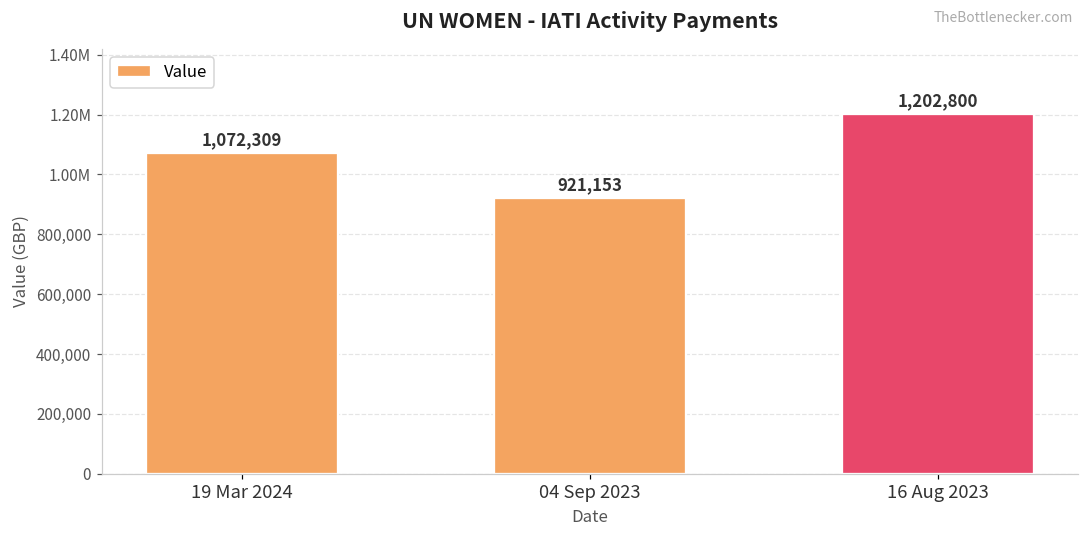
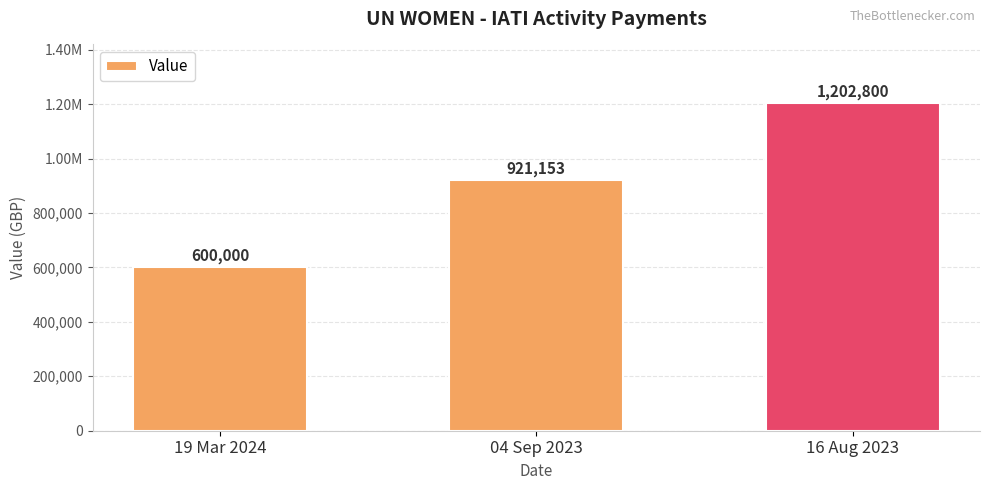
19 Mar 2024: 1,072,309 -> 600,000
